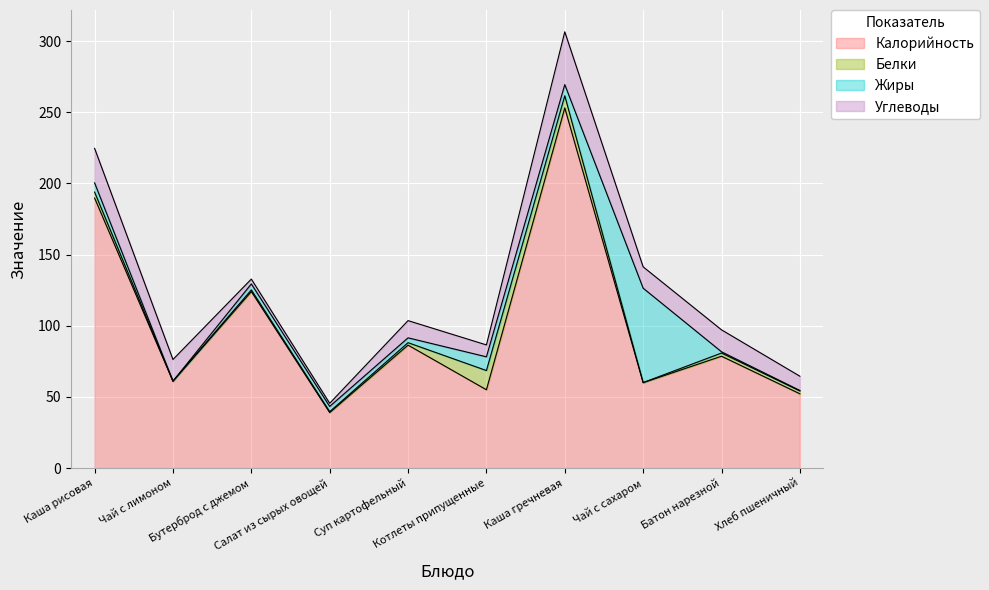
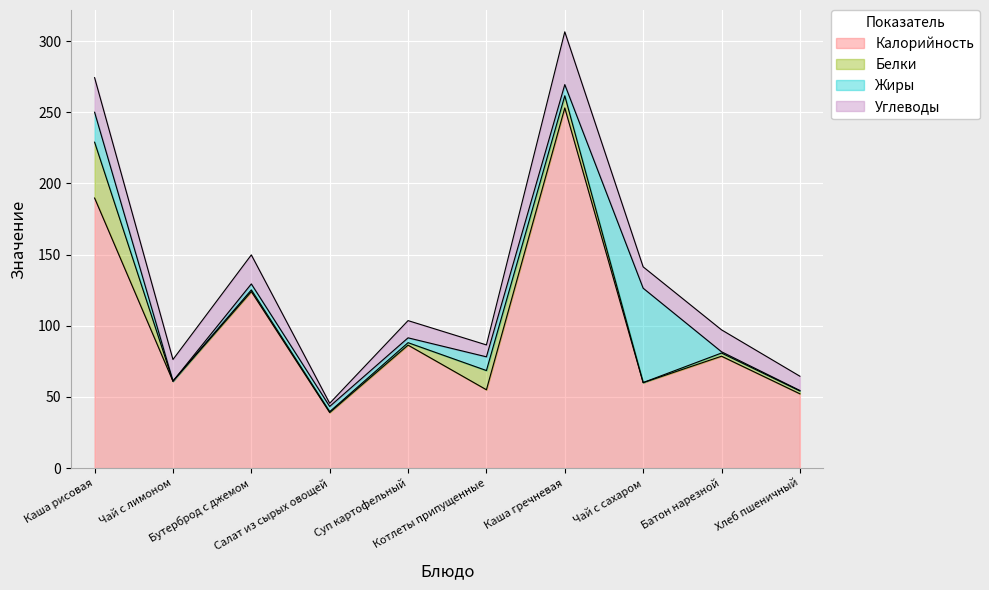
Белки, Каша рисовая: 4 -> 39
Жиры, Каша рисовая: 6 -> 21
Углеводы, Бутерброд с джемом: 3 -> 20
